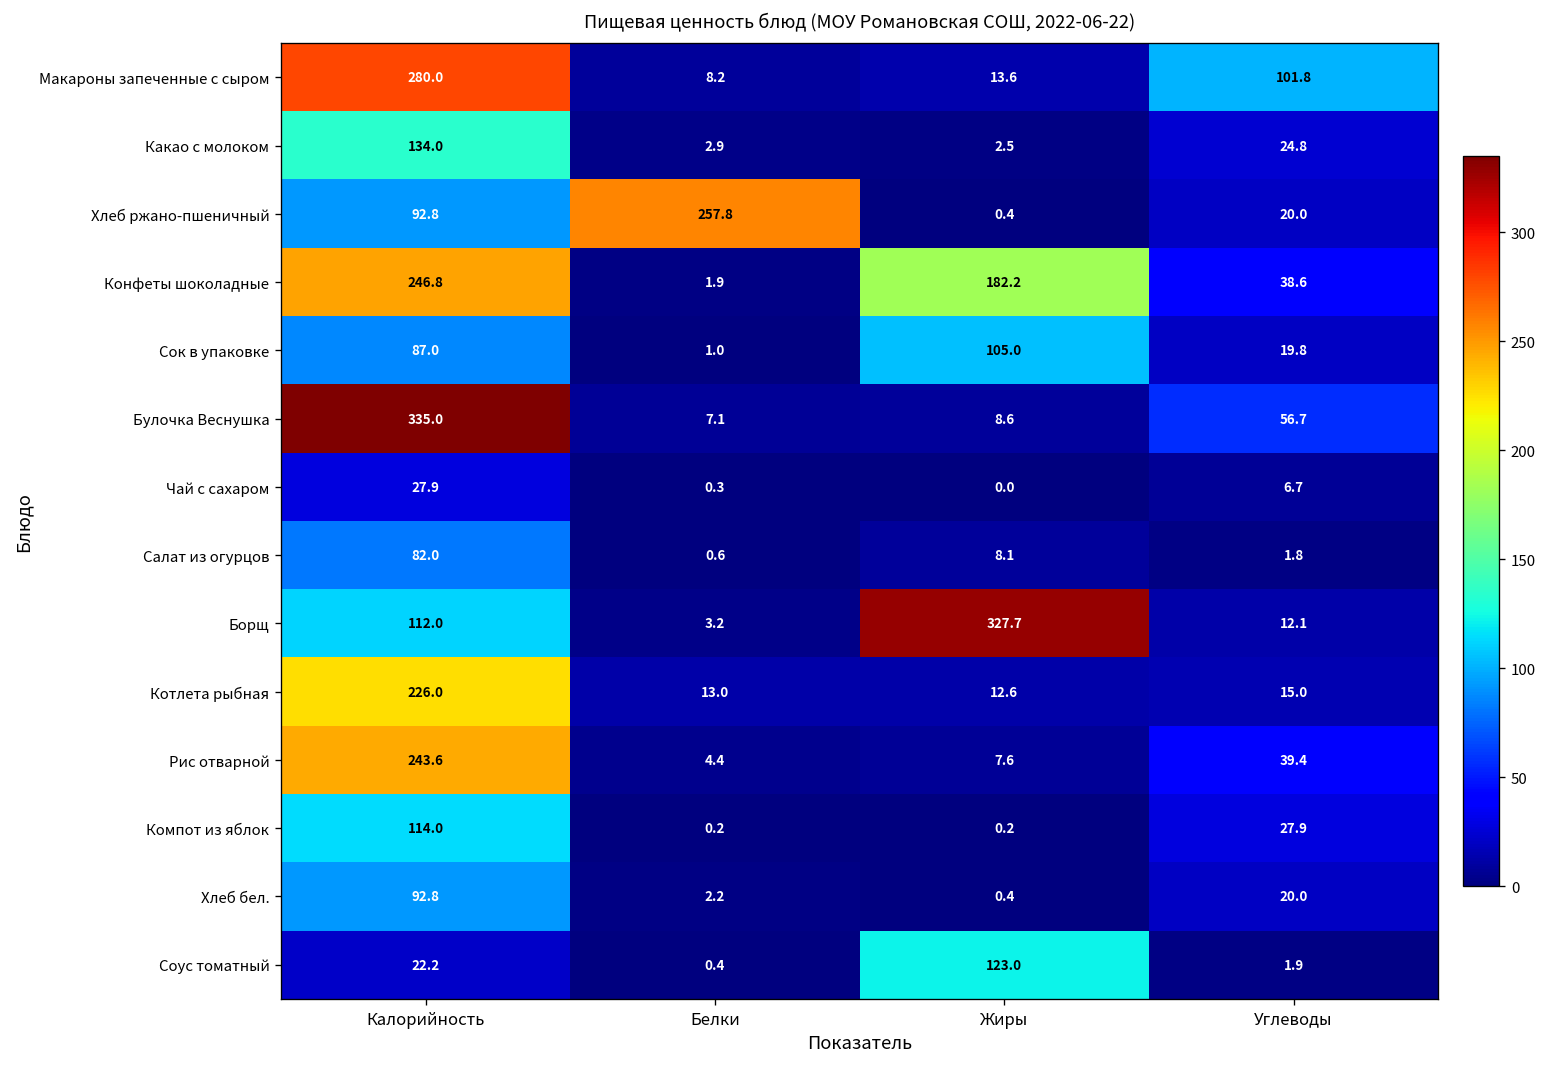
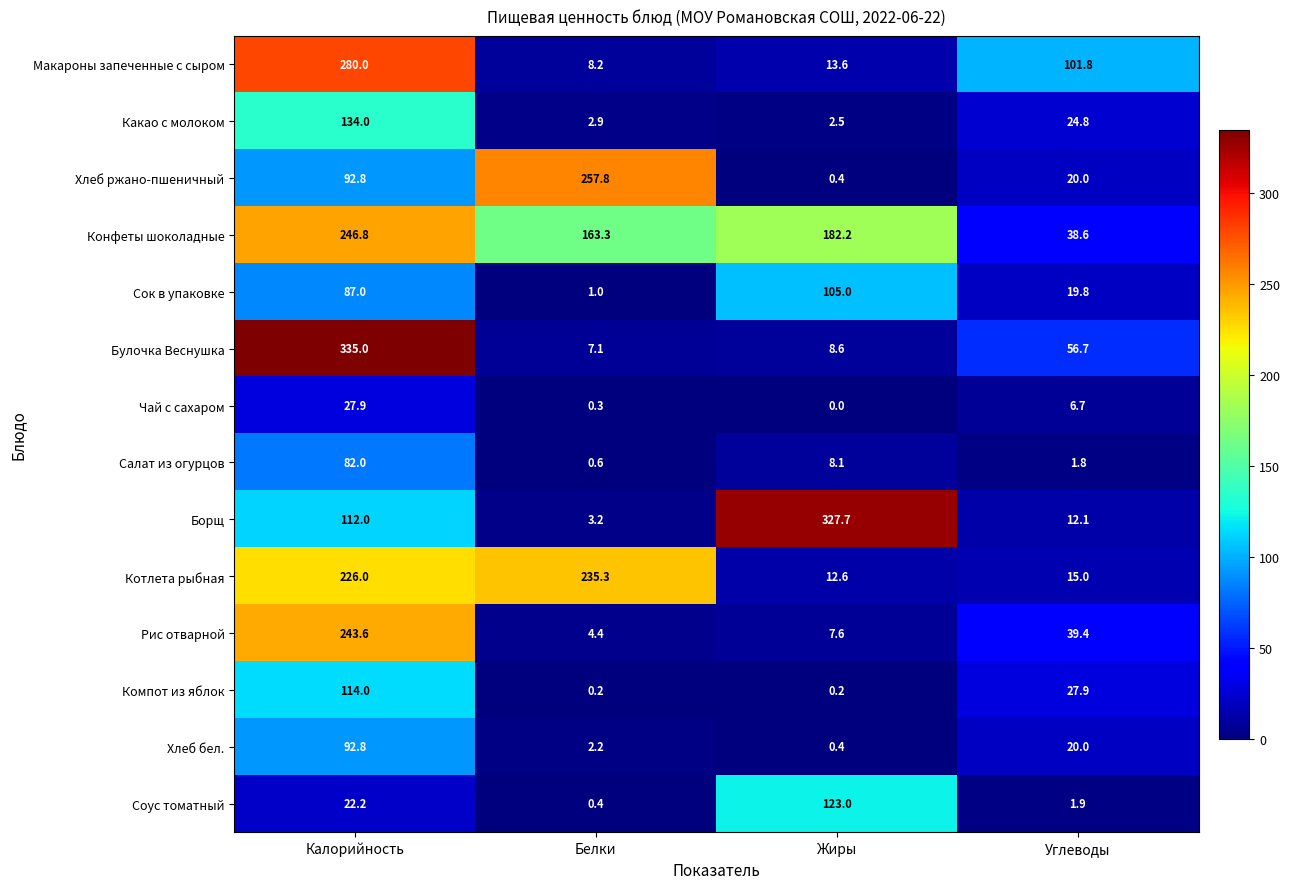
Конфеты шоколадные, Белки: 1.9 -> 163.3
Котлета рыбная, Белки: 13.0 -> 235.3
